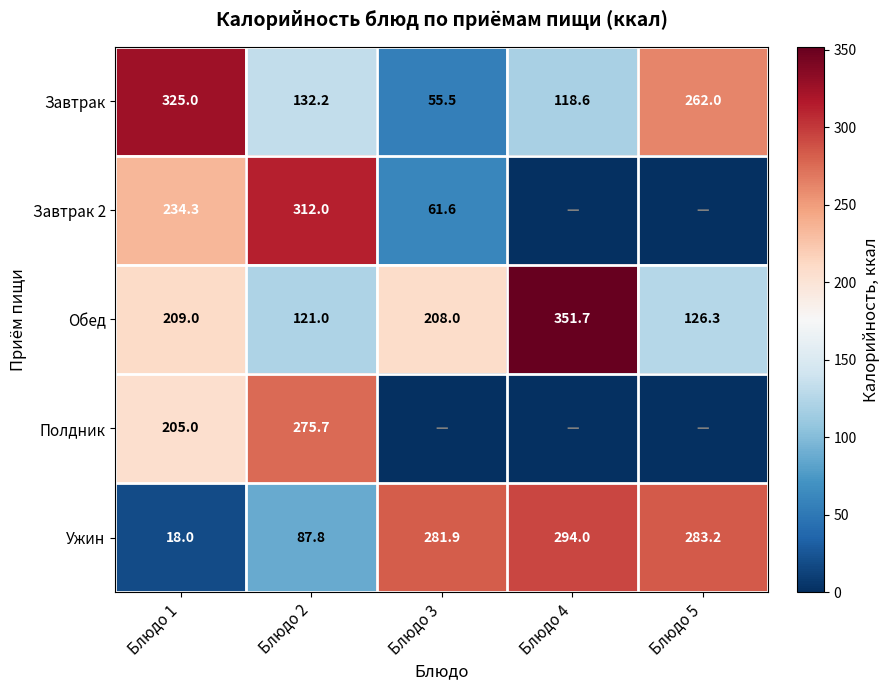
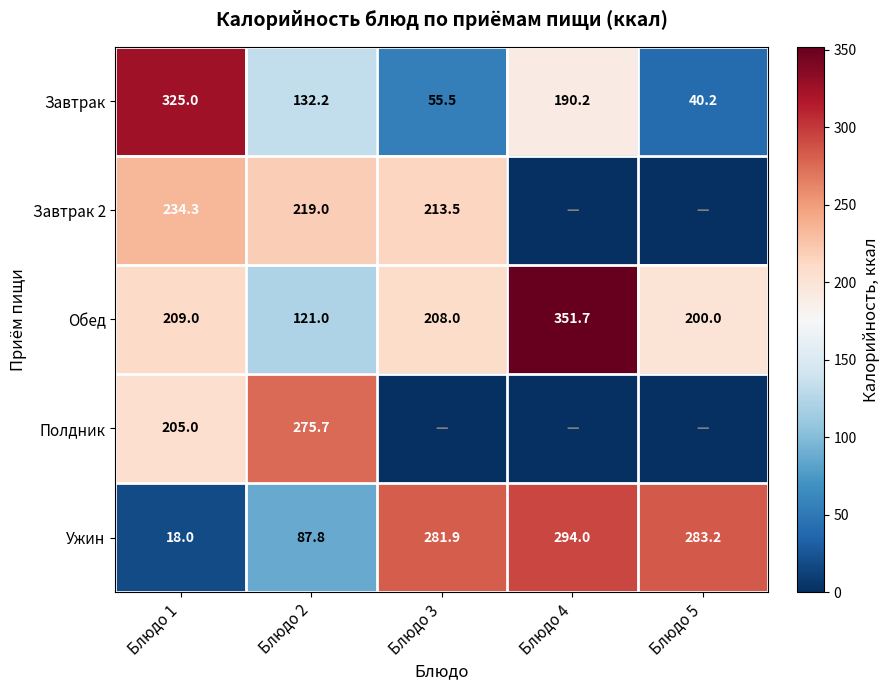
Завтрак, Блюдо 4: 118.6 -> 190.2
Завтрак, Блюдо 5: 262.0 -> 40.2
Завтрак 2, Блюдо 2: 312.0 -> 219.0
Завтрак 2, Блюдо 3: 61.6 -> 213.5
Обед, Блюдо 5: 126.3 -> 200.0
